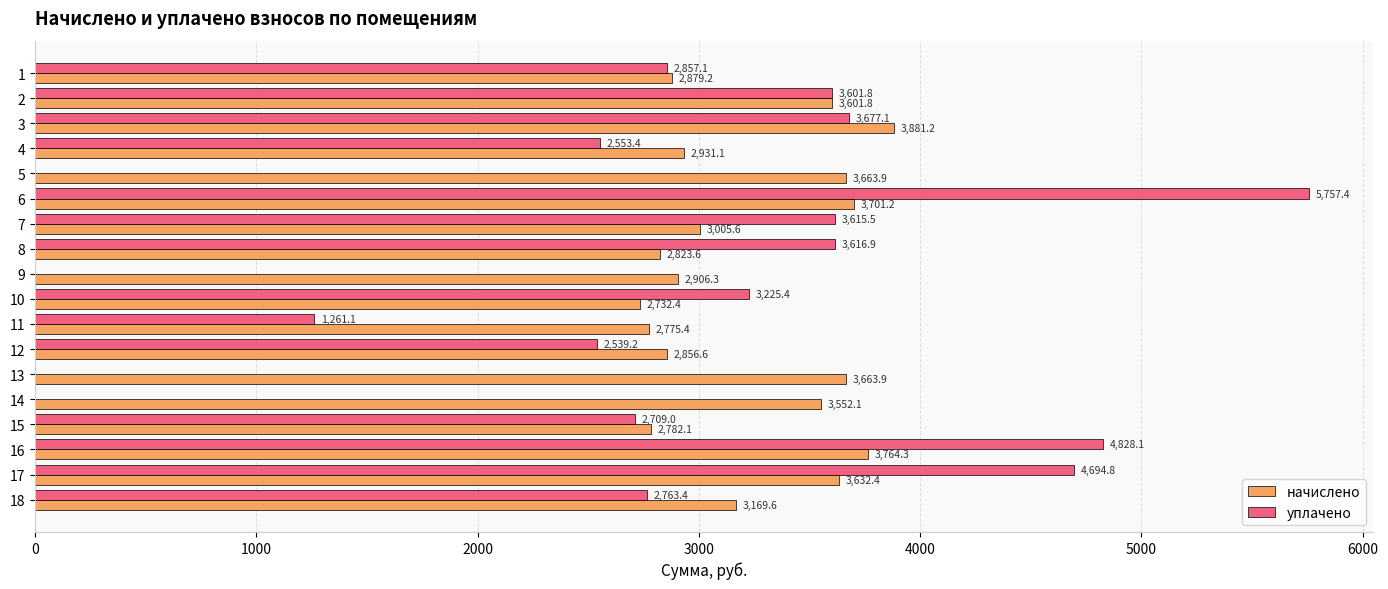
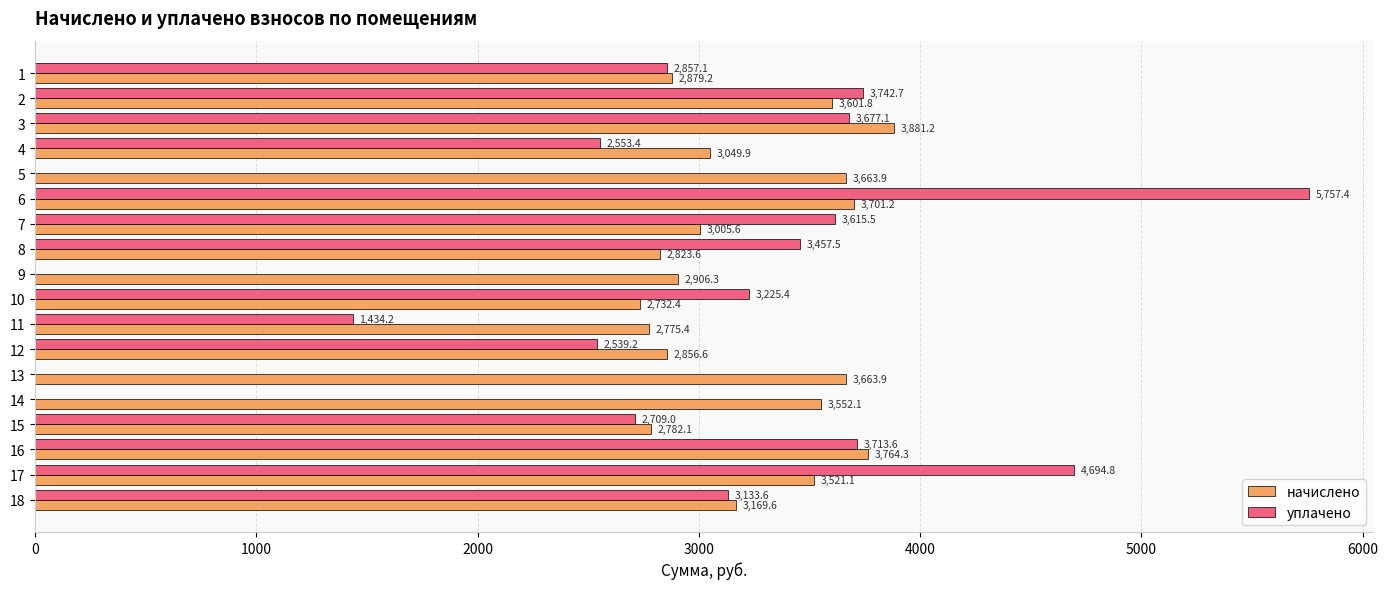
уплачено, 2: 3,601.8 -> 3,742.7
начислено, 4: 2,931.1 -> 3,049.9
уплачено, 8: 3,616.9 -> 3,457.5
уплачено, 11: 1,261.1 -> 1,434.2
уплачено, 16: 4,828.1 -> 3,713.6
начислено, 17: 3,632.4 -> 3,521.1
уплачено, 18: 2,763.4 -> 3,133.6
